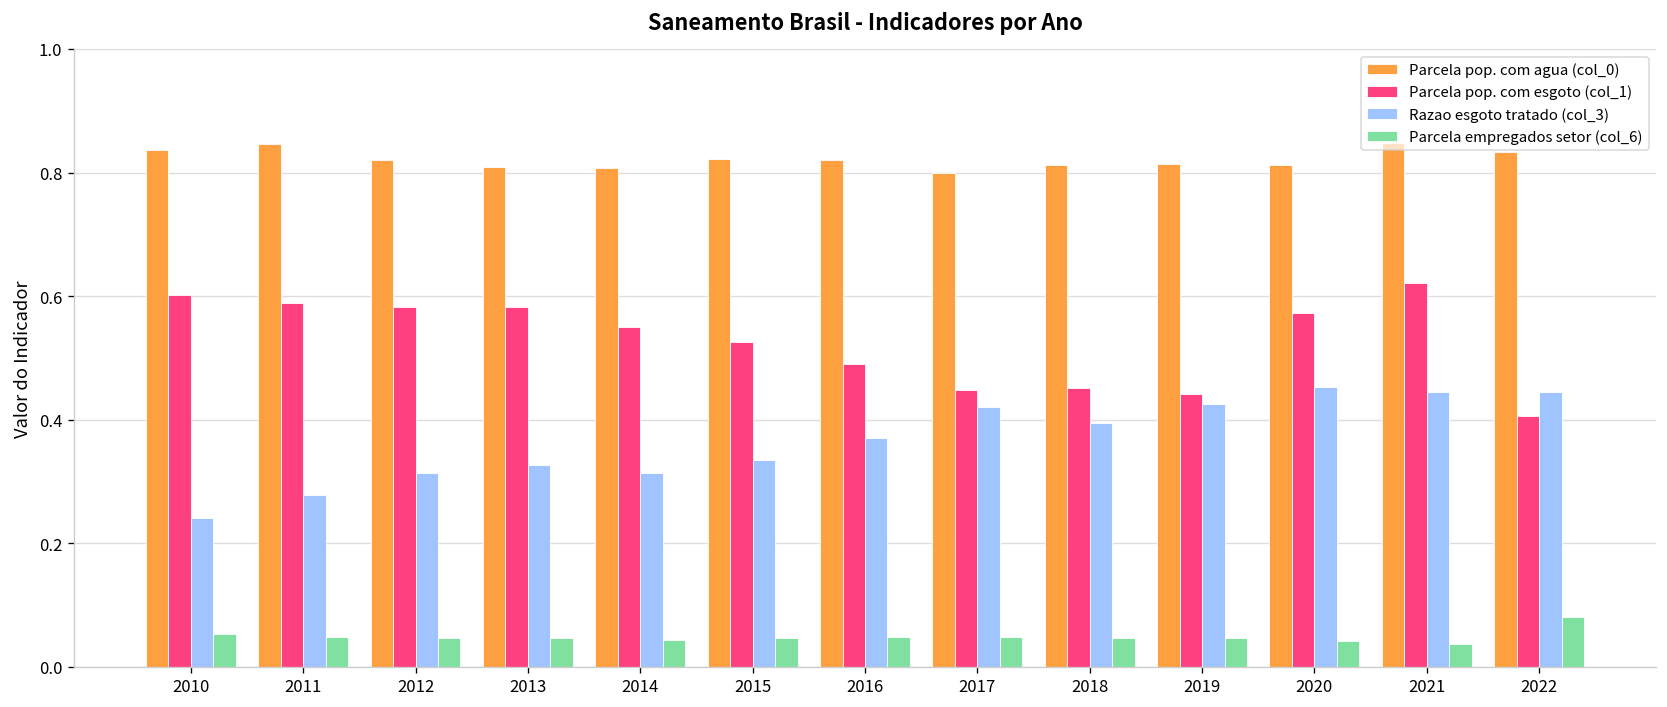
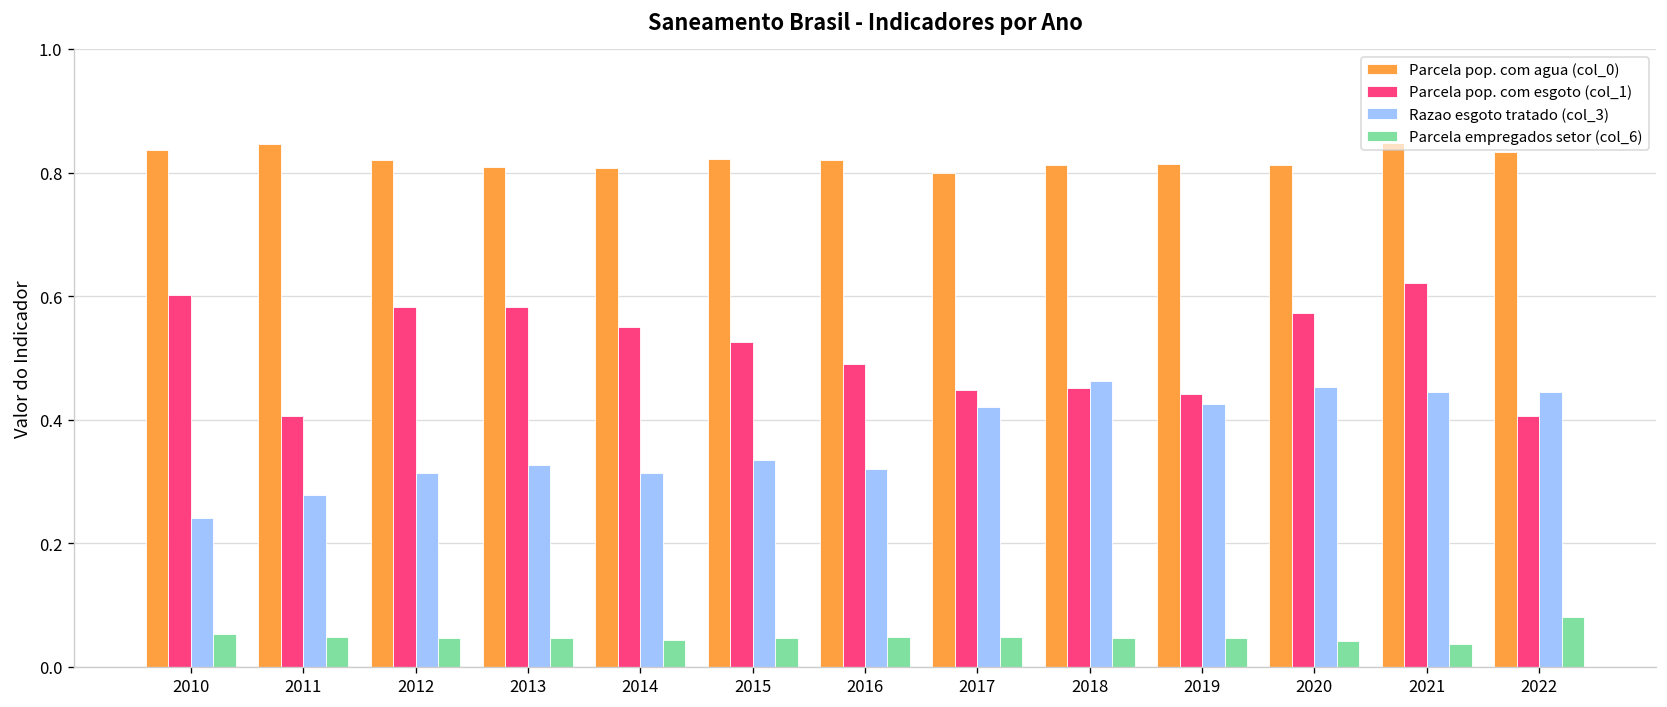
Parcela pop. com esgoto (col_1), 2011: 0.59 -> 0.41
Razao esgoto tratado (col_3), 2016: 0.37 -> 0.32
Razao esgoto tratado (col_3), 2018: 0.39 -> 0.46
